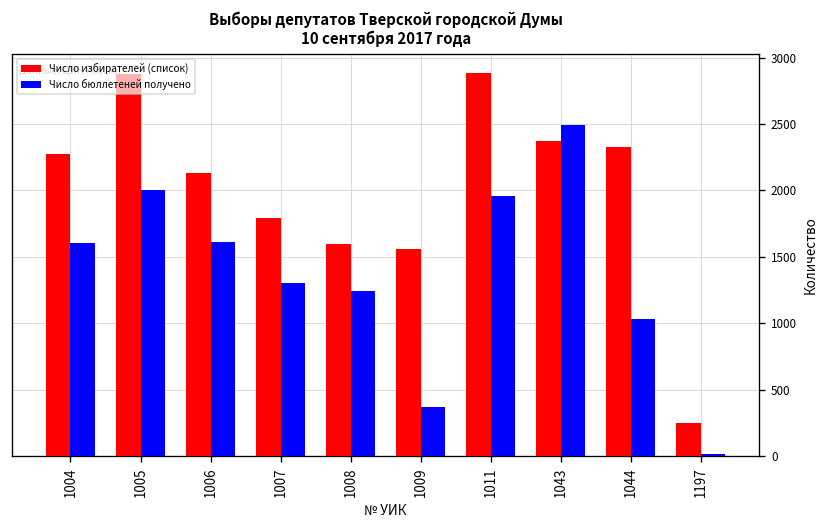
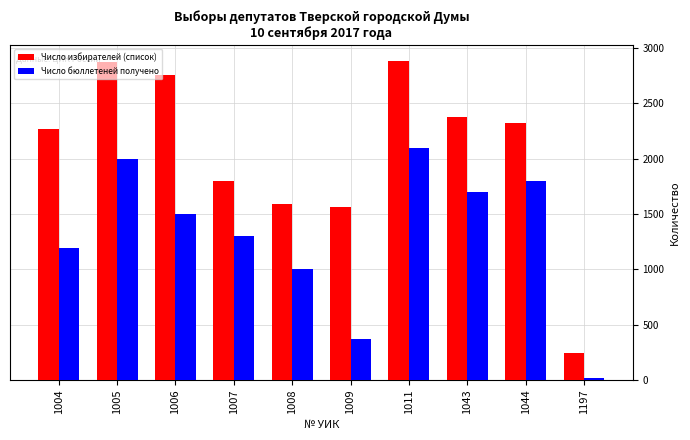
Число бюллетеней получено, 1004: 1600 -> 1190
Число избирателей (список), 1006: 2130 -> 2750
Число бюллетеней получено, 1006: 1610 -> 1500
Число бюллетеней получено, 1008: 1250 -> 1000
Число бюллетеней получено, 1011: 1960 -> 2100
Число бюллетеней получено, 1043: 2490 -> 1700
Число бюллетеней получено, 1044: 1030 -> 1800
